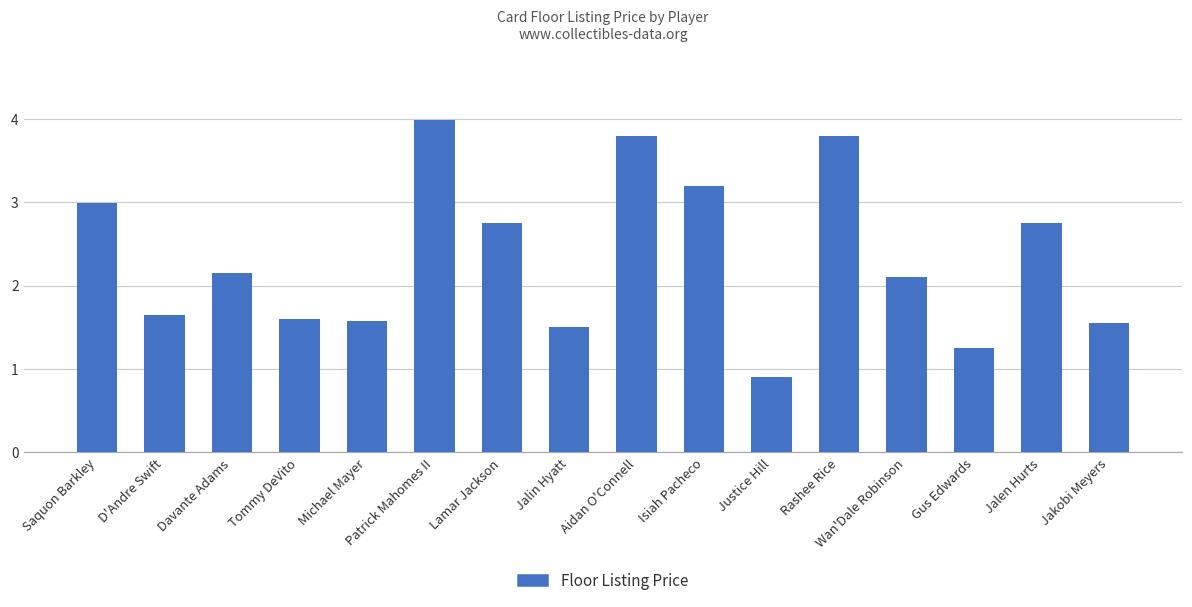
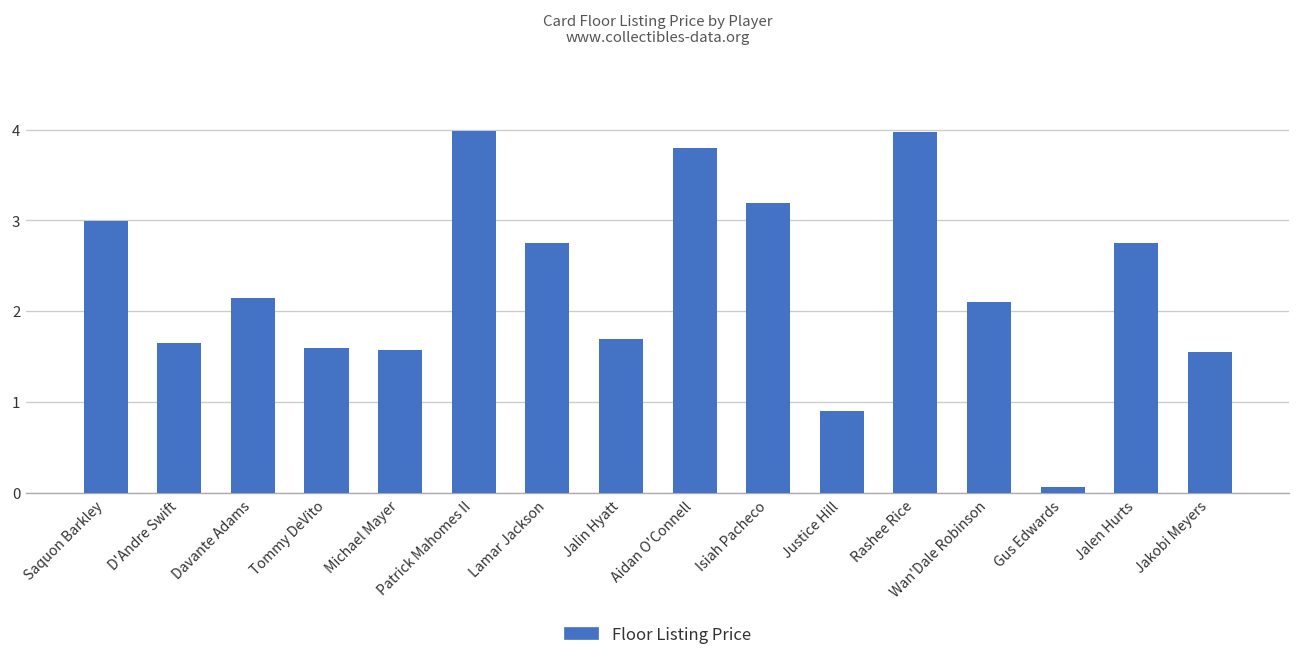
Jalin Hyatt: 1.5 -> 1.7
Rashee Rice: 3.8 -> 4.0
Gus Edwards: 1.3 -> 0.1
